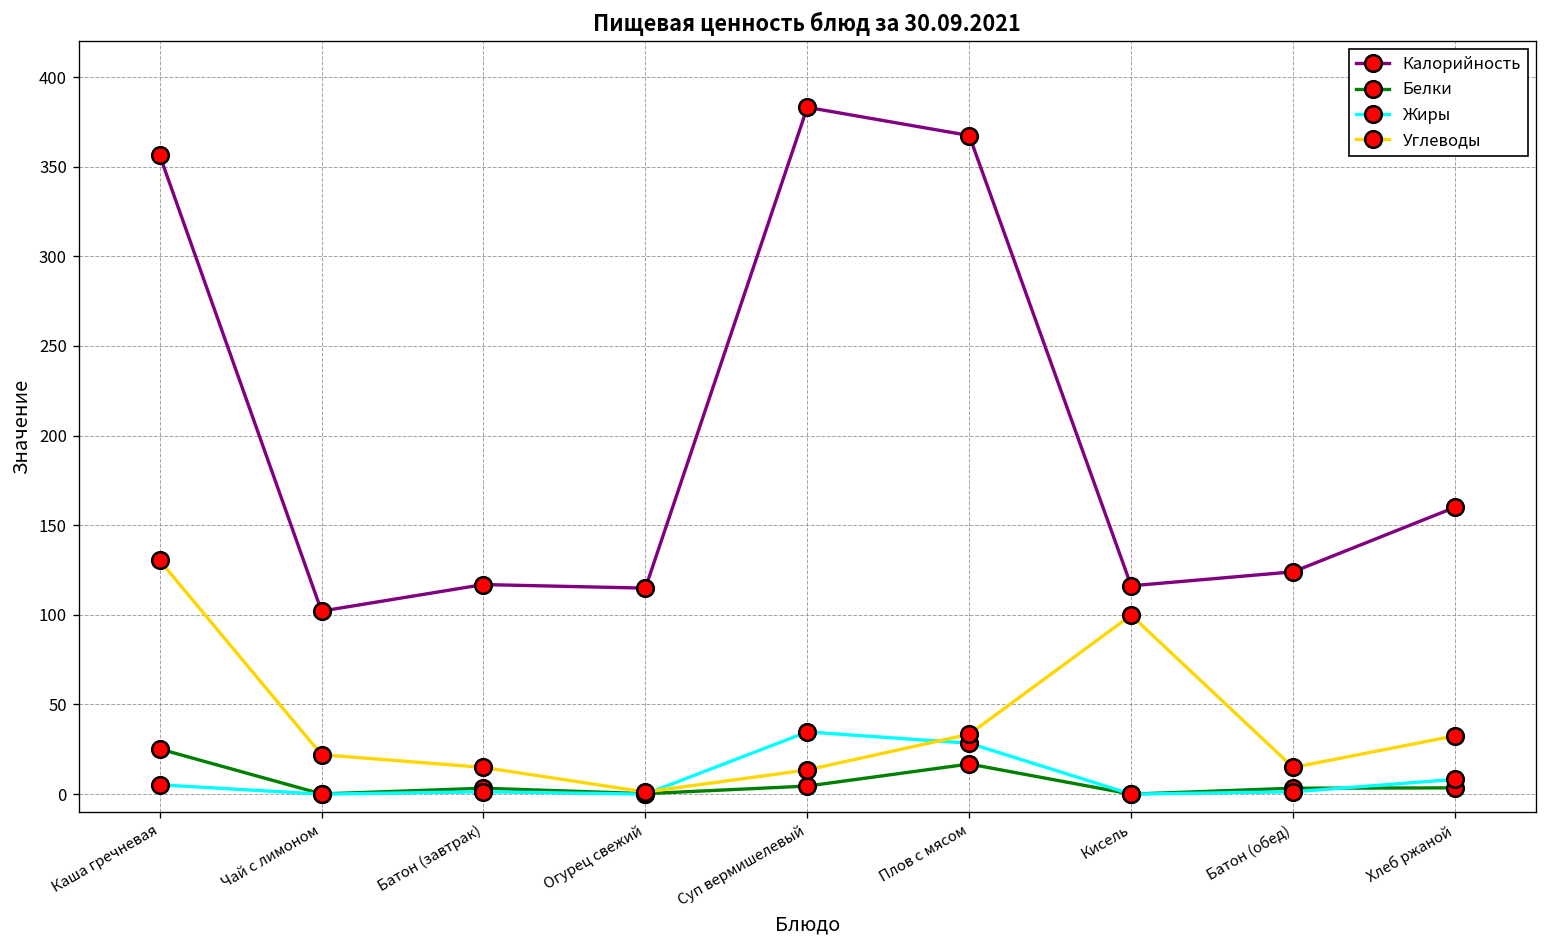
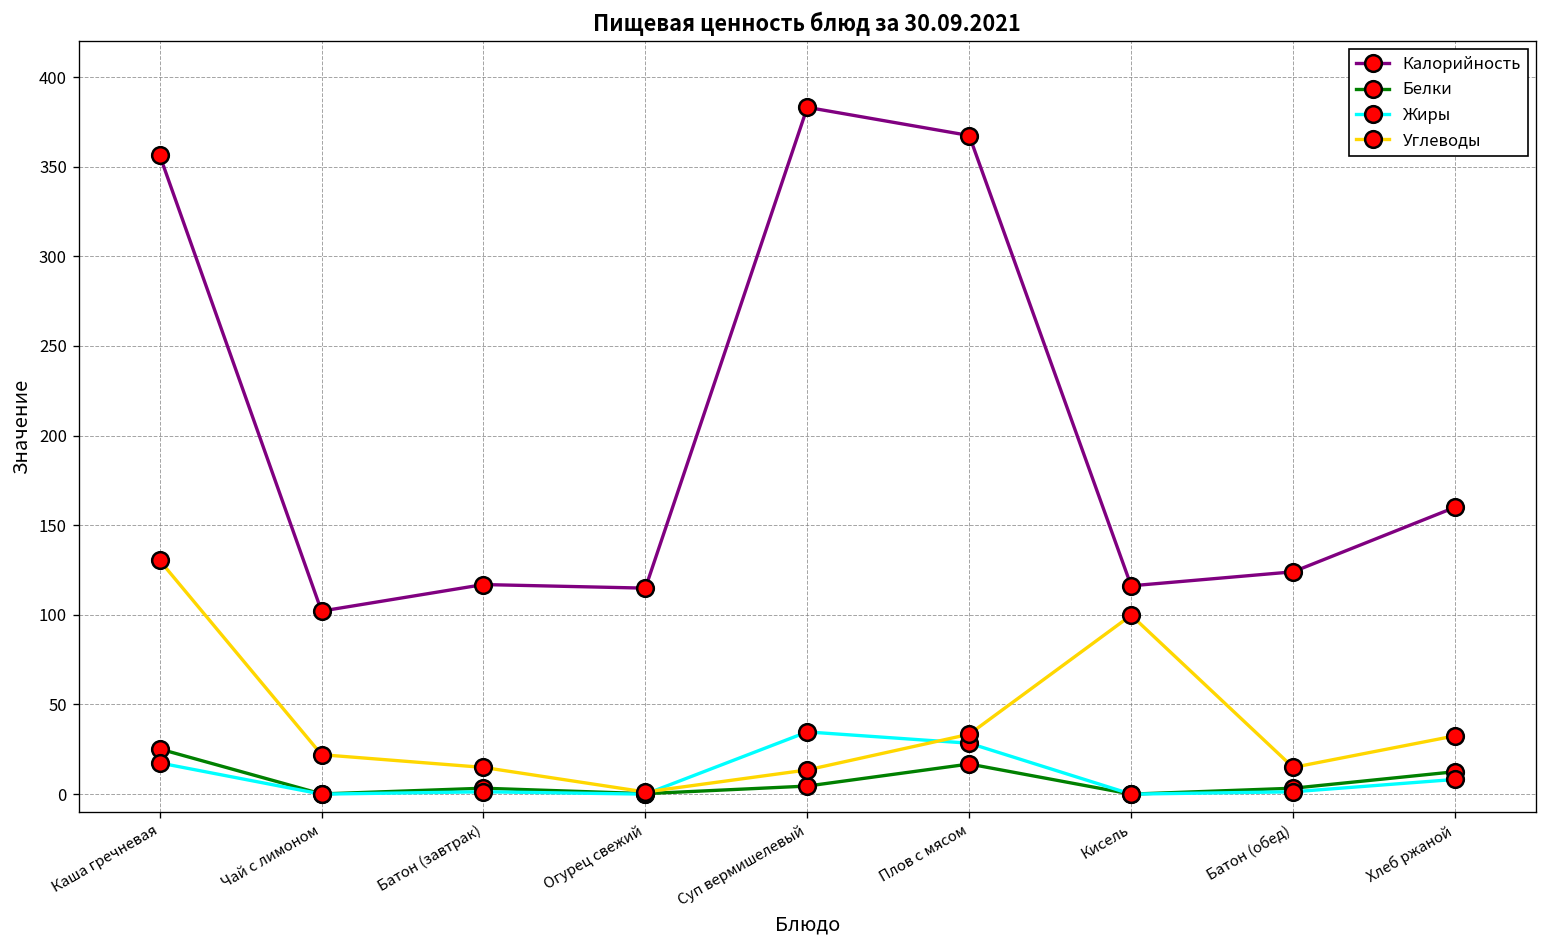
Жиры, Каша гречневая: 5 -> 17
Белки, Хлеб ржаной: 4 -> 13
